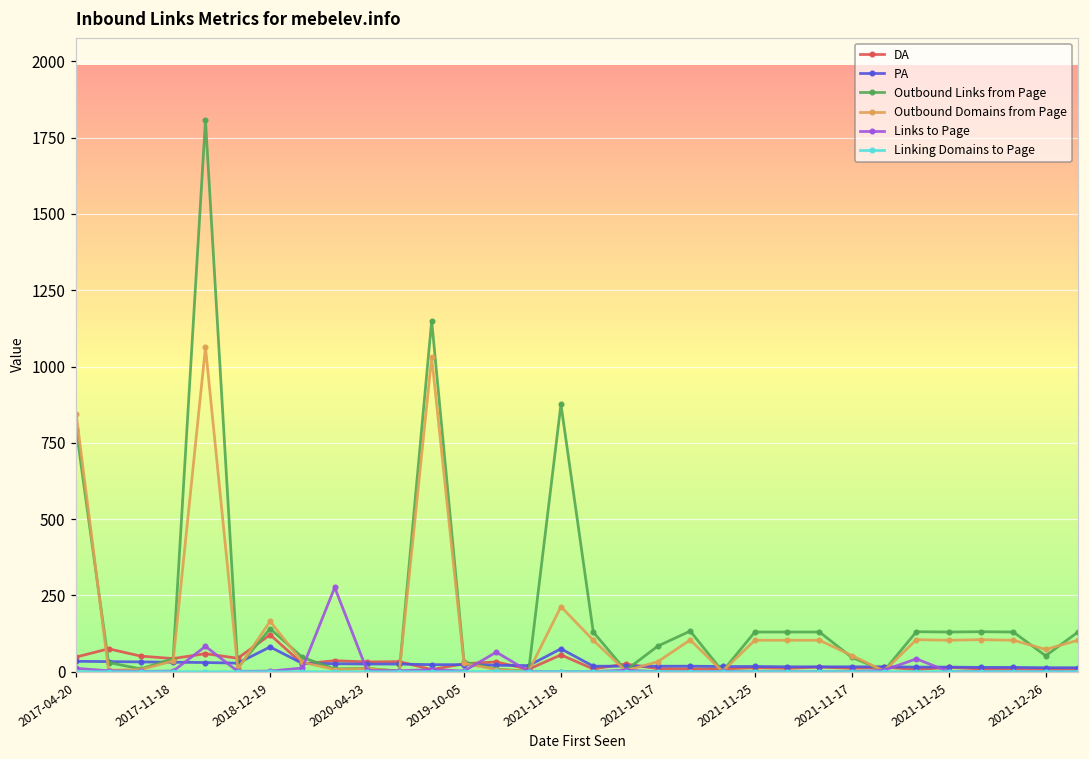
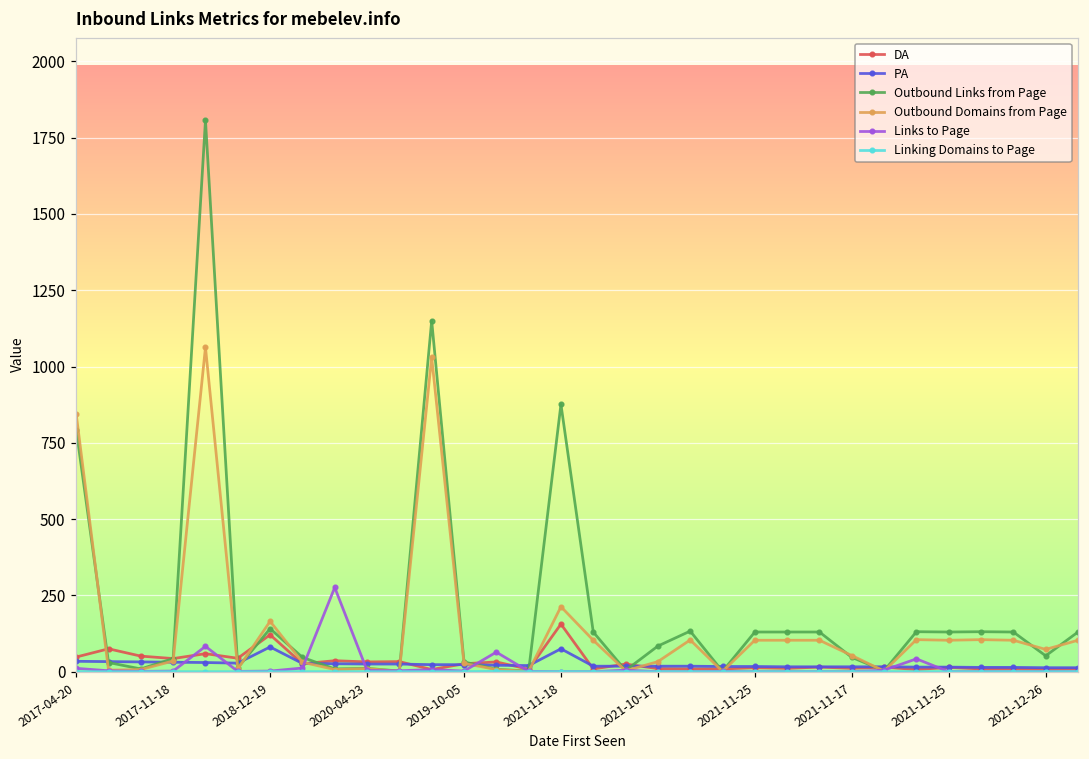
DA, 2021-11-18: 60 -> 160
